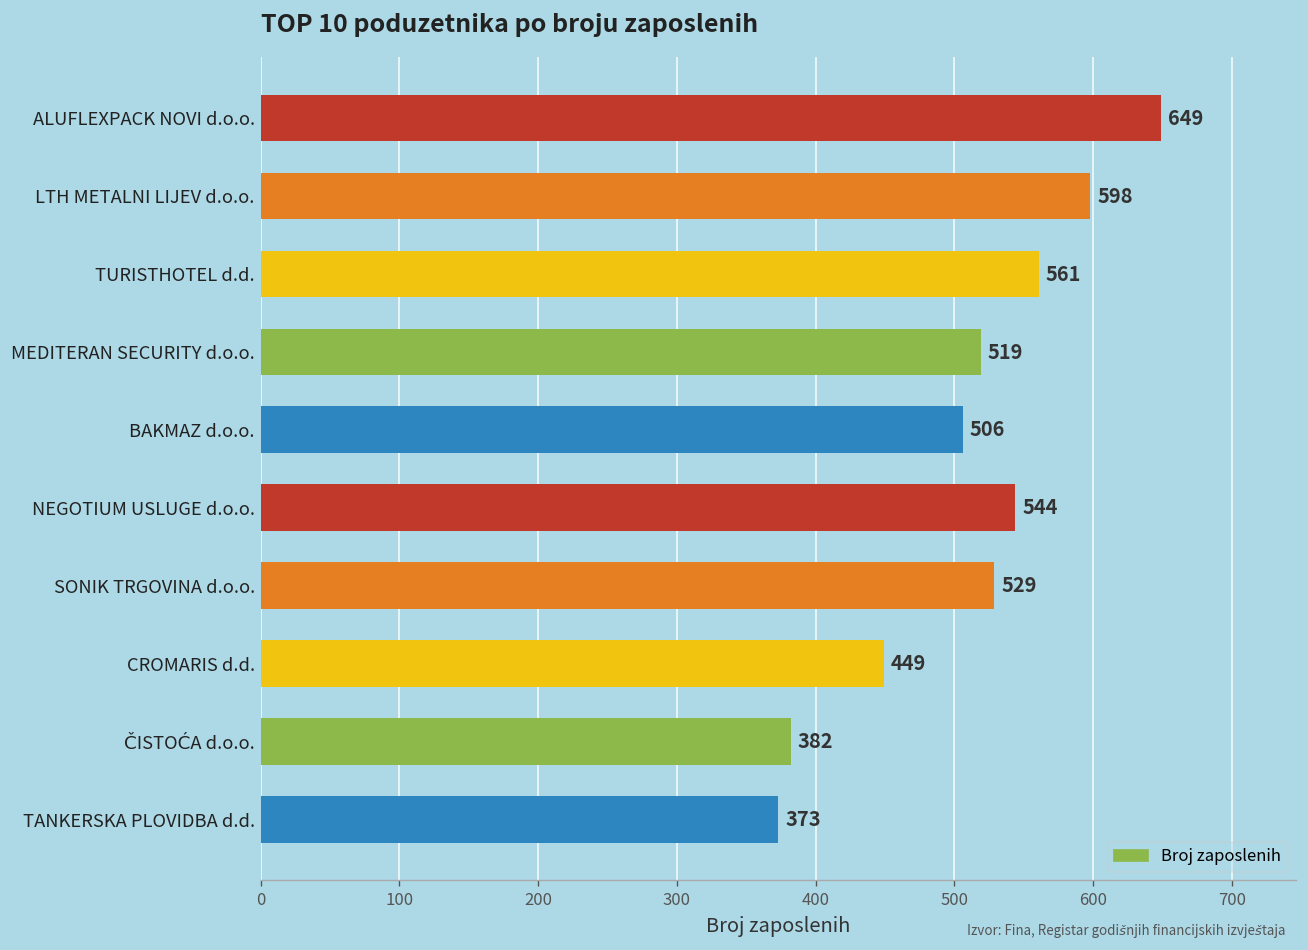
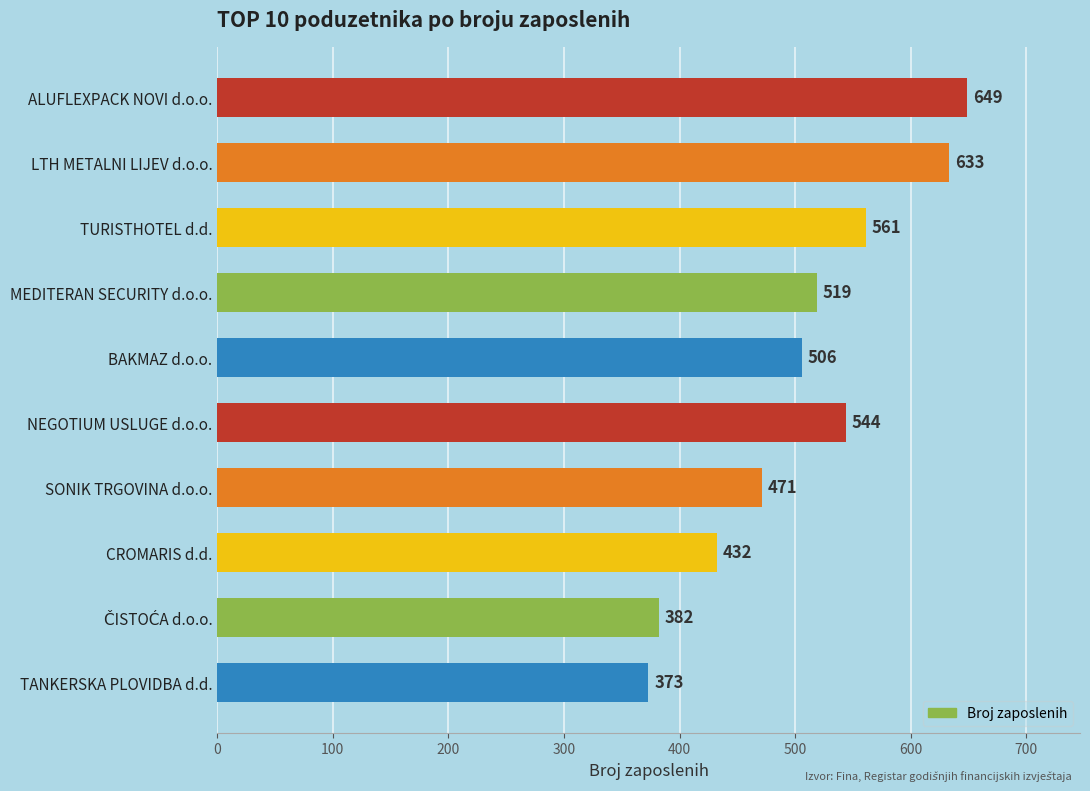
LTH METALNI LIJEV d.o.o.: 598 -> 633
SONIK TRGOVINA d.o.o.: 529 -> 471
CROMARIS d.d.: 449 -> 432
